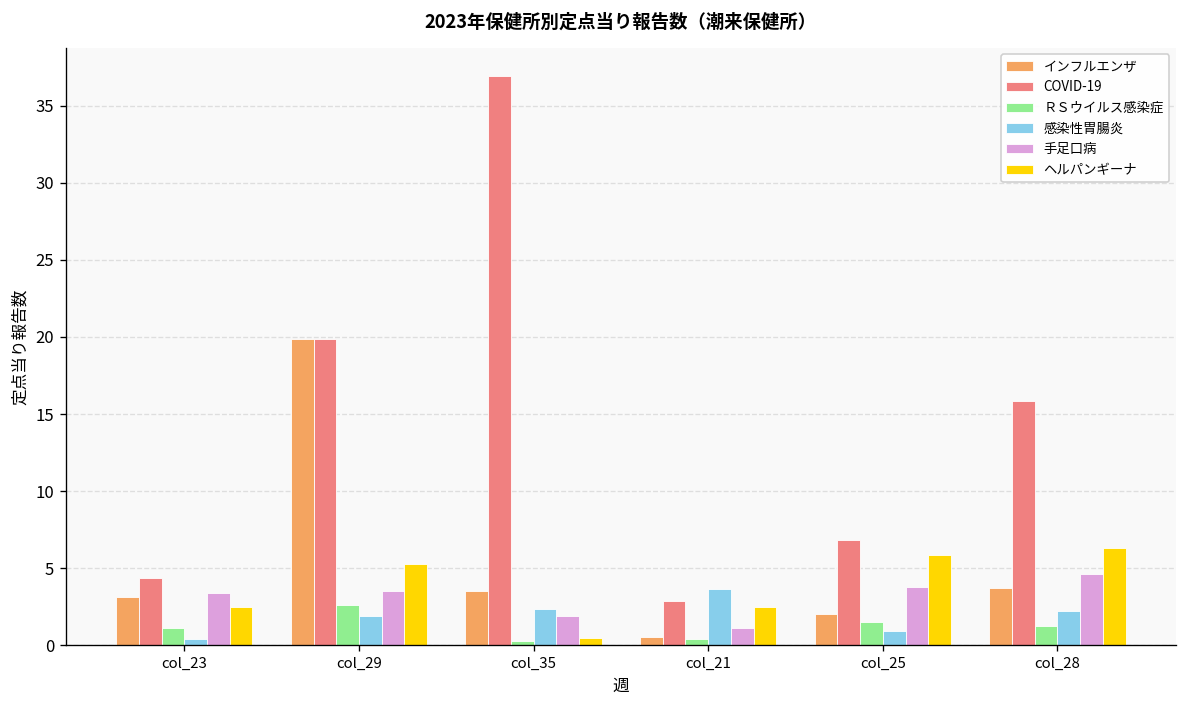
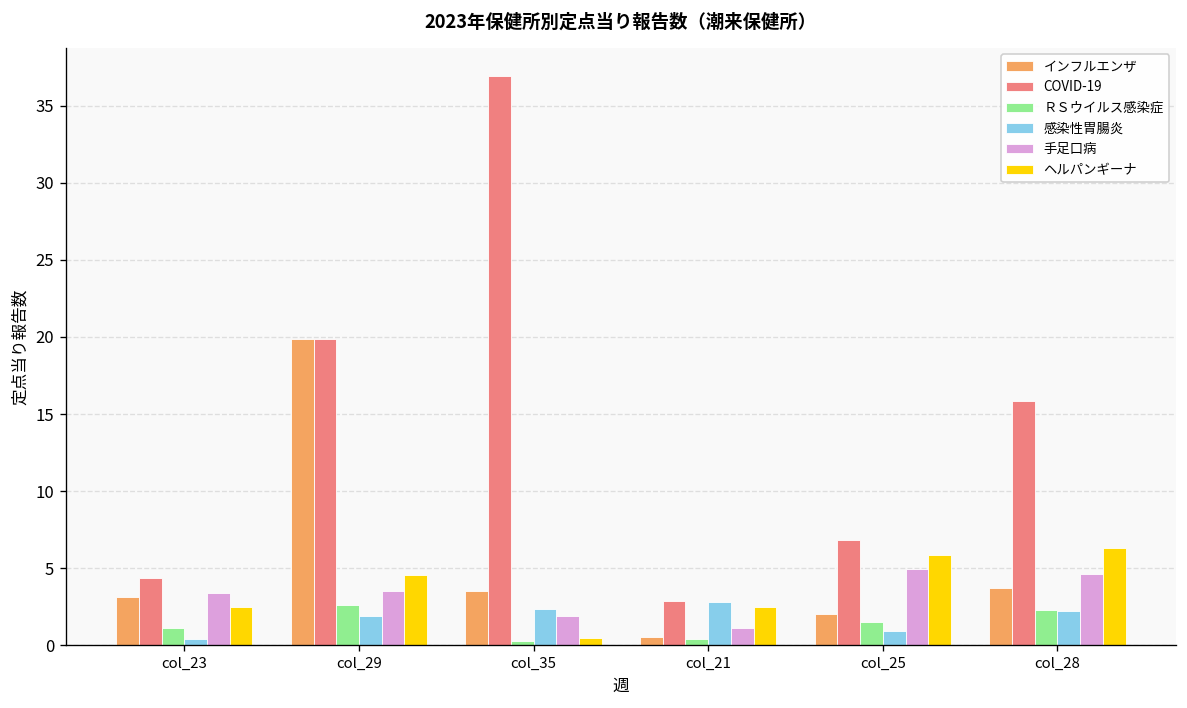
ヘルパンギーナ, col_29: 5.3 -> 4.5
感染性胃腸炎, col_21: 3.6 -> 2.8
手足口病, col_25: 3.8 -> 4.9
ＲＳウイルス感染症, col_28: 1.3 -> 2.3
